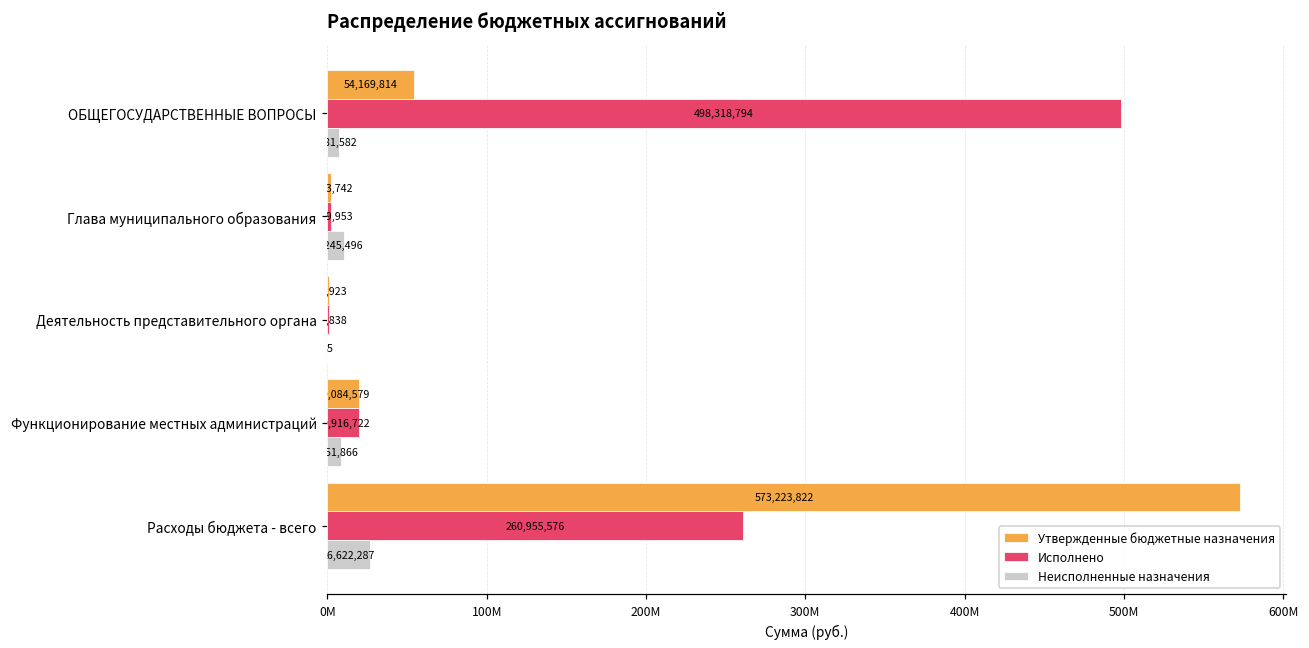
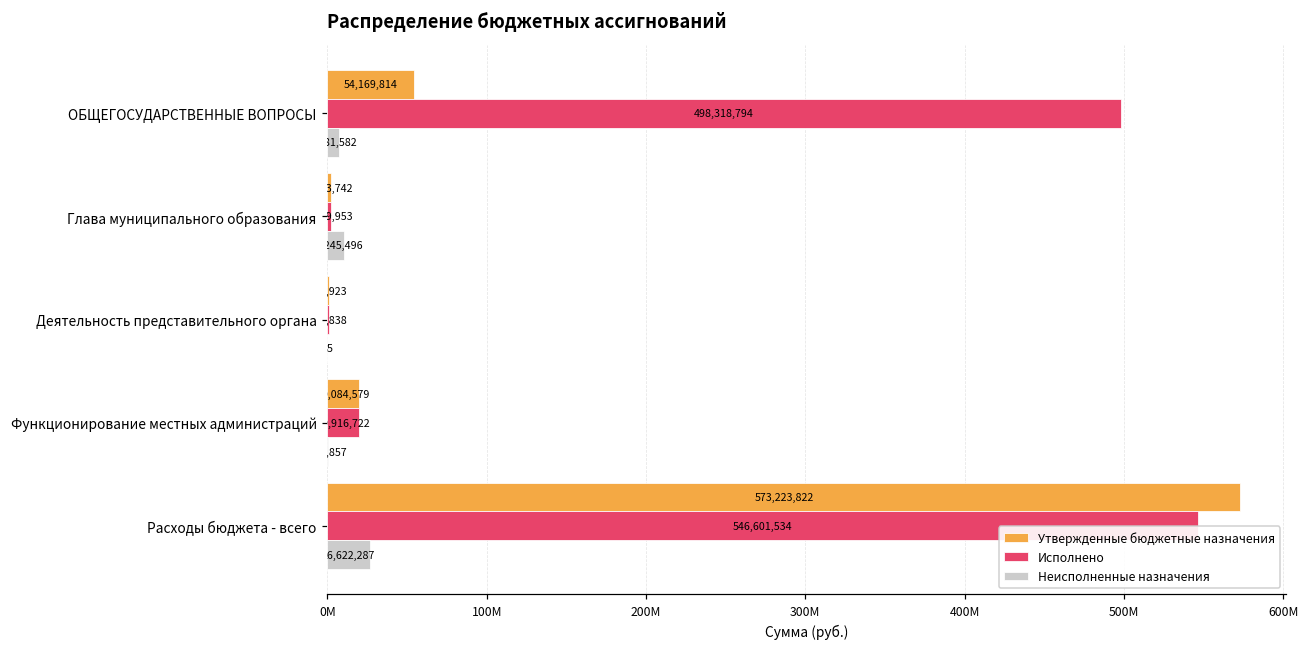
Неисполненные назначения, Функционирование местных администраций: 8,451,866 -> 167,857
Исполнено, Расходы бюджета - всего: 260,955,576 -> 546,601,534
